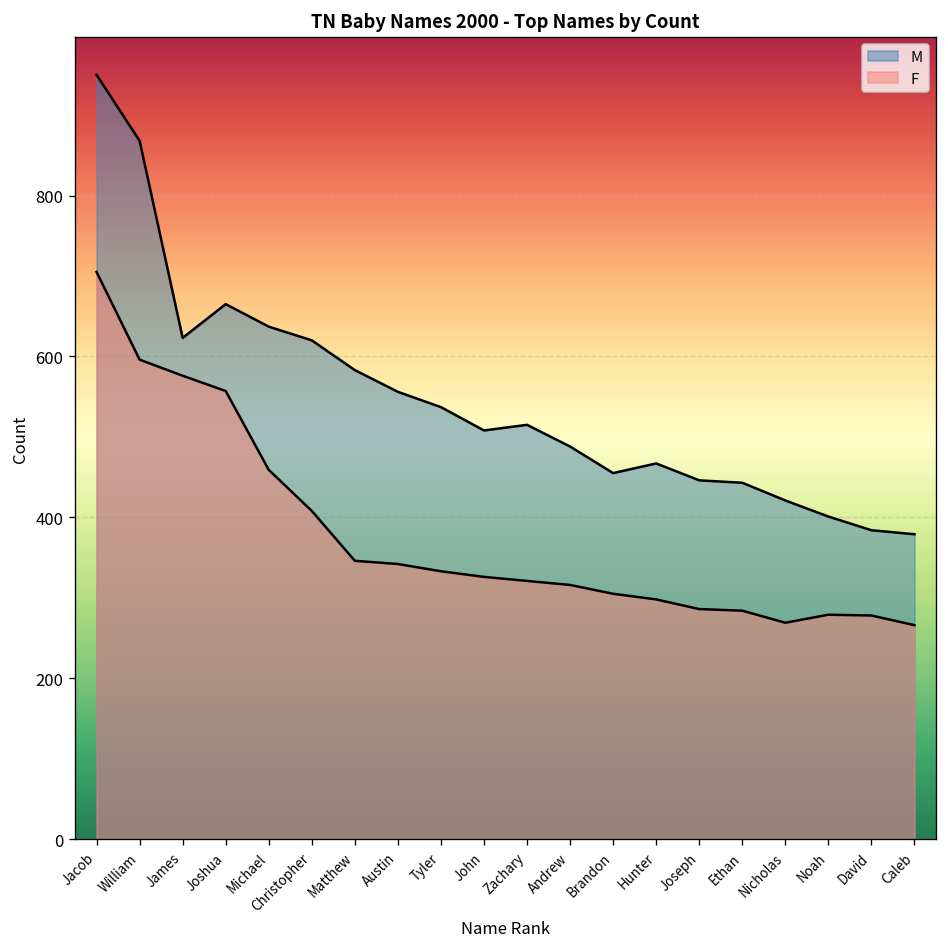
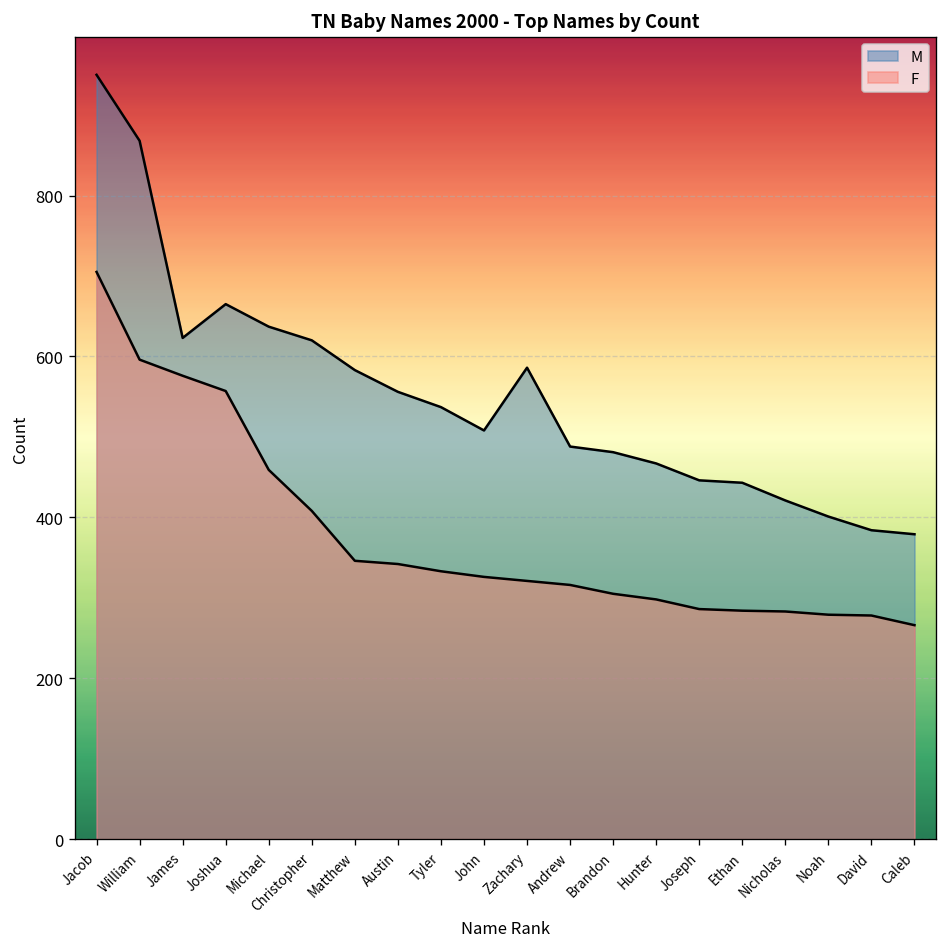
M, Zachary: 520 -> 590
M, Brandon: 460 -> 480
F, Nicholas: 270 -> 280
